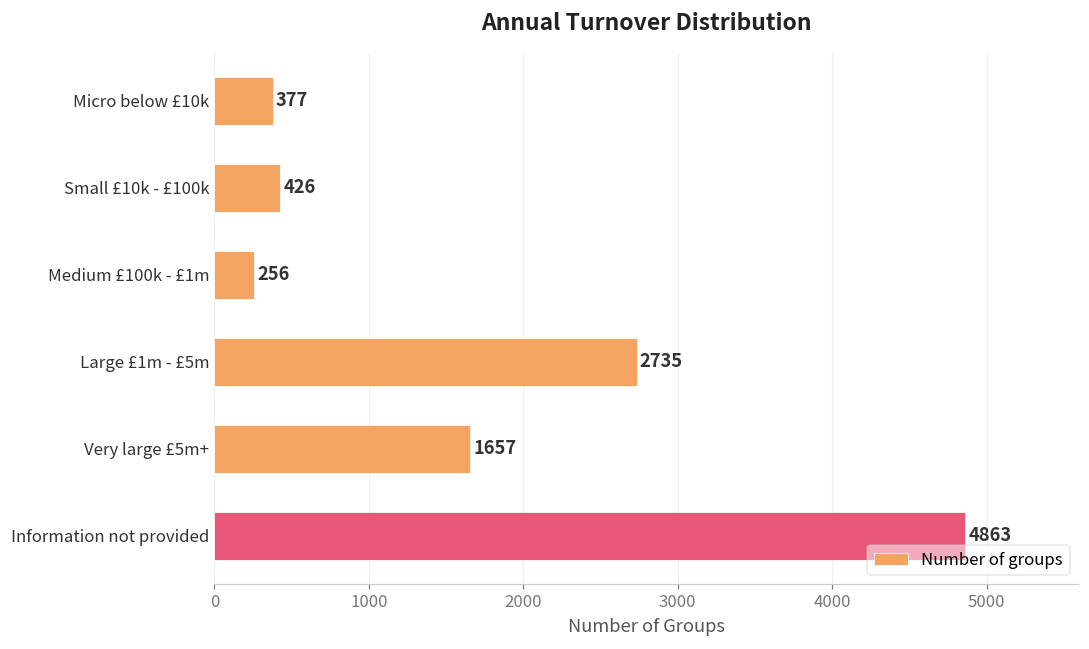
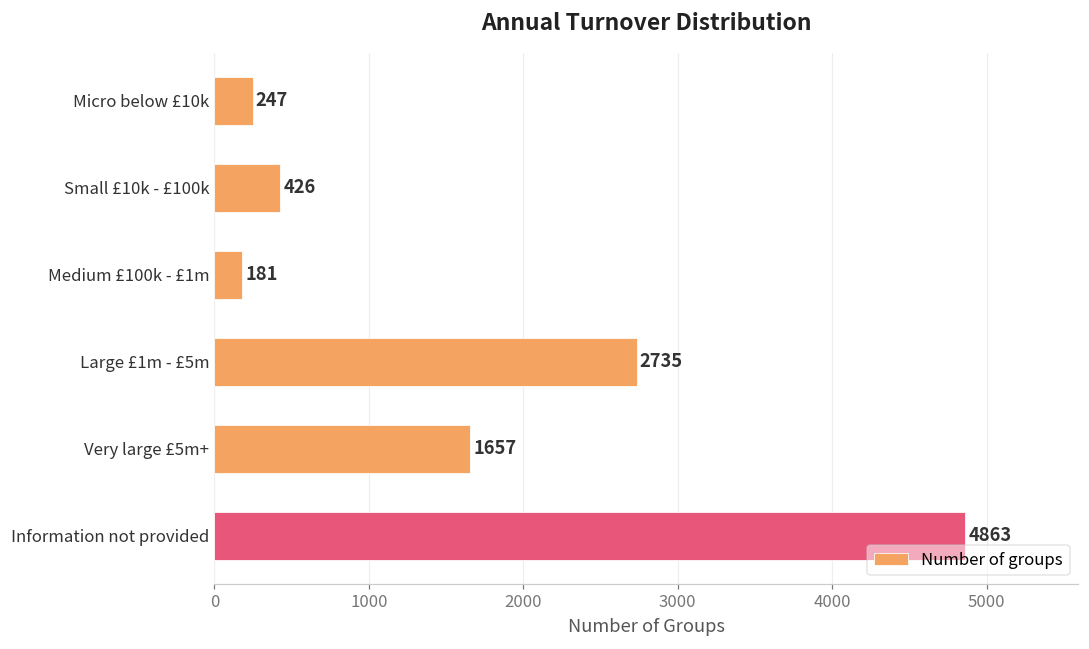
Micro below £10k: 377 -> 247
Medium £100k - £1m: 256 -> 181
